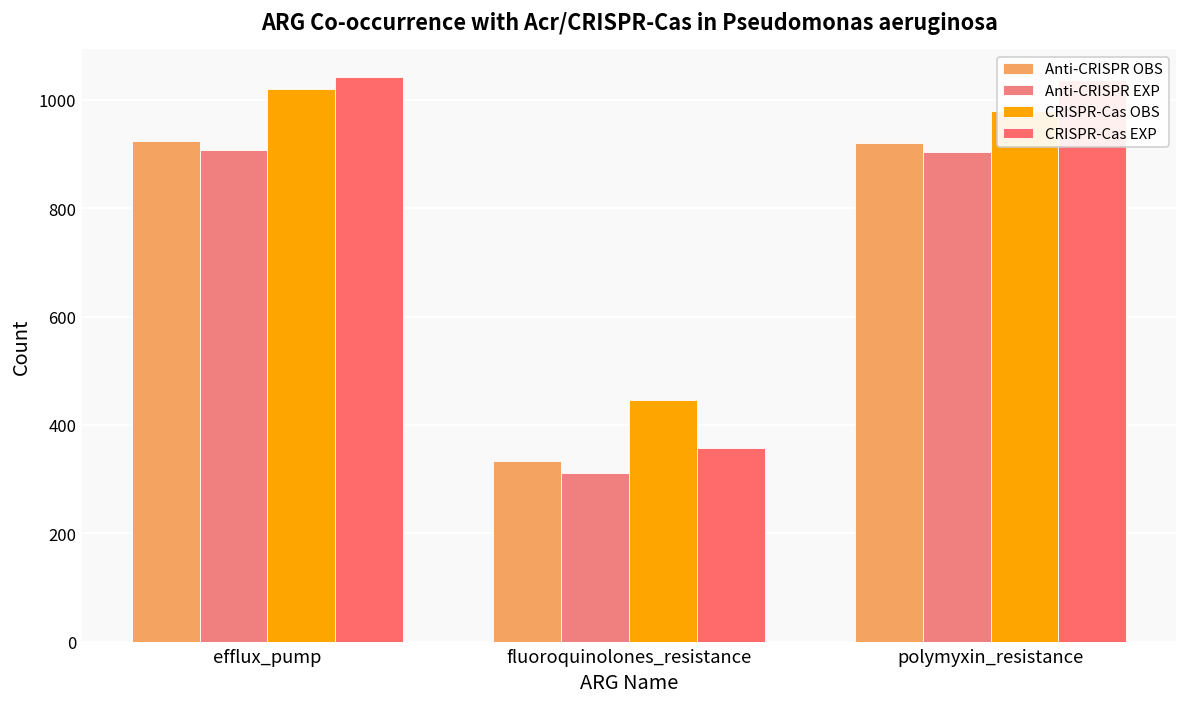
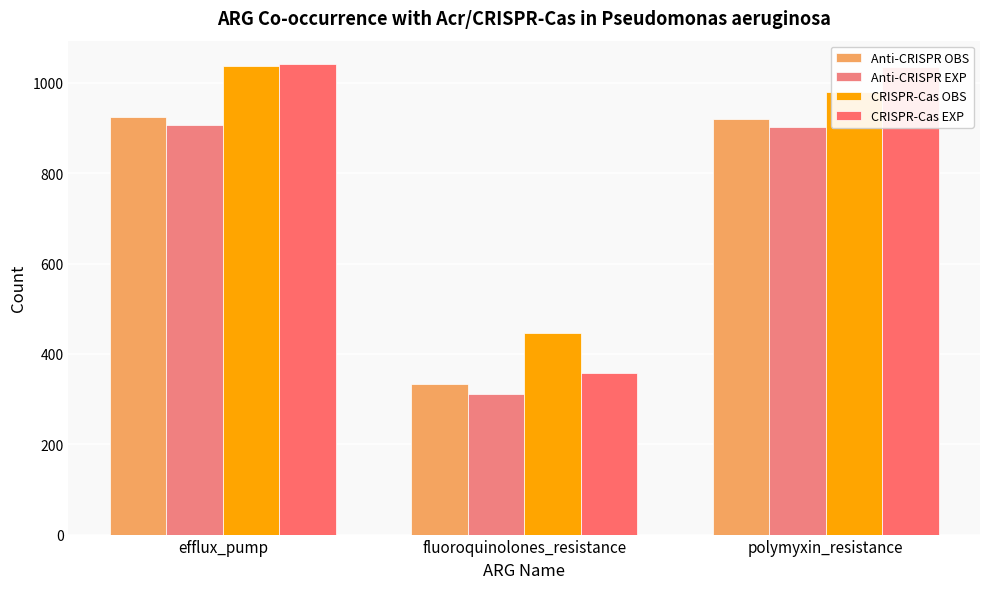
CRISPR-Cas OBS, efflux_pump: 1020 -> 1040
